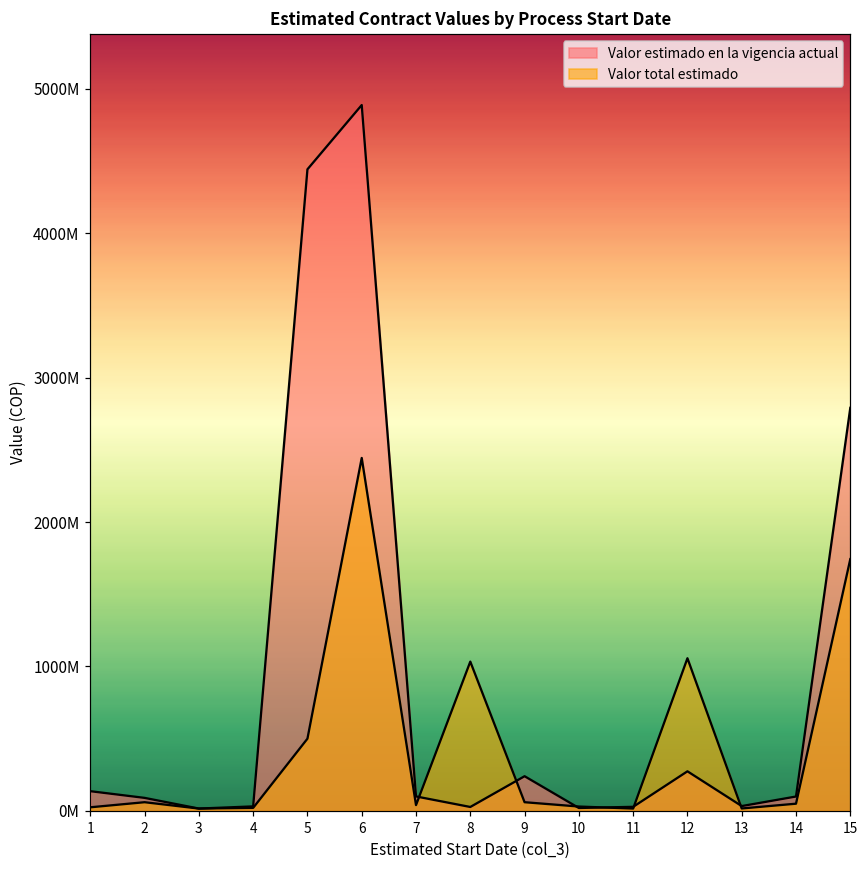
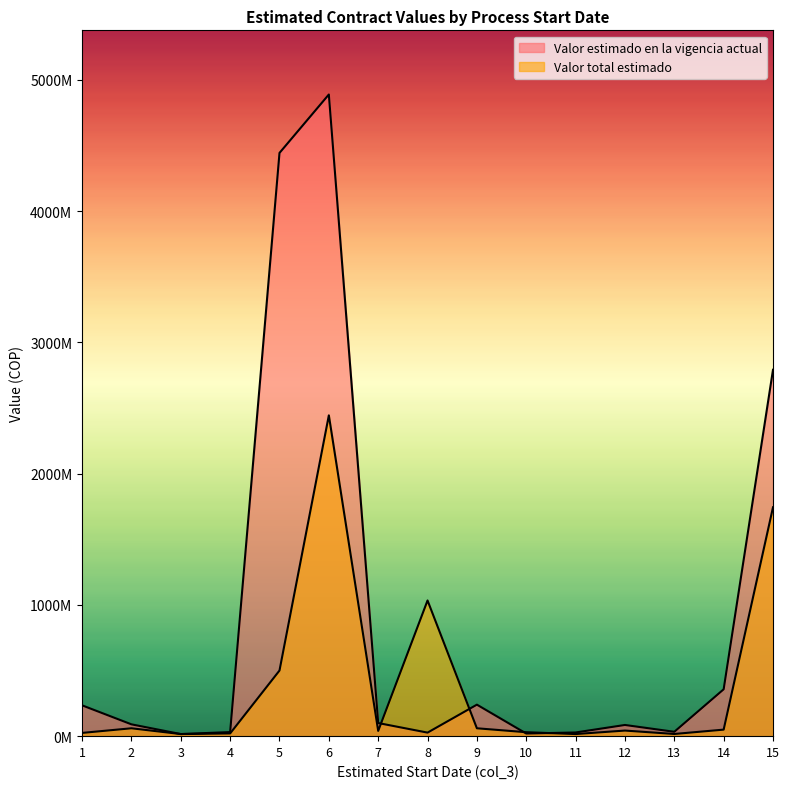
Valor estimado en la vigencia actual, 1: 140000000 -> 230000000
Valor estimado en la vigencia actual, 12: 270000000 -> 90000000
Valor total estimado, 12: 1060000000 -> 40000000
Valor estimado en la vigencia actual, 14: 100000000 -> 360000000
